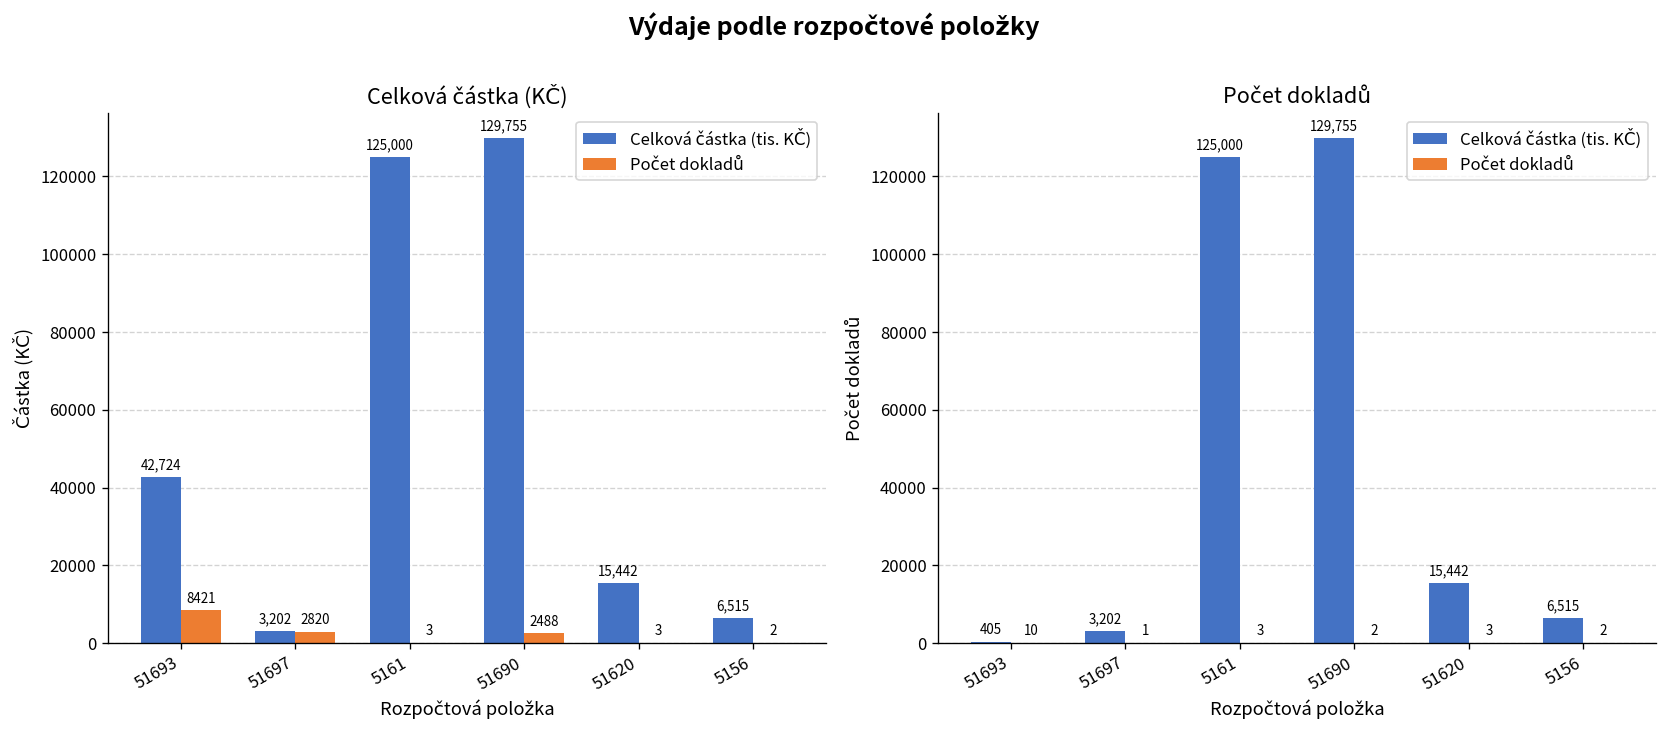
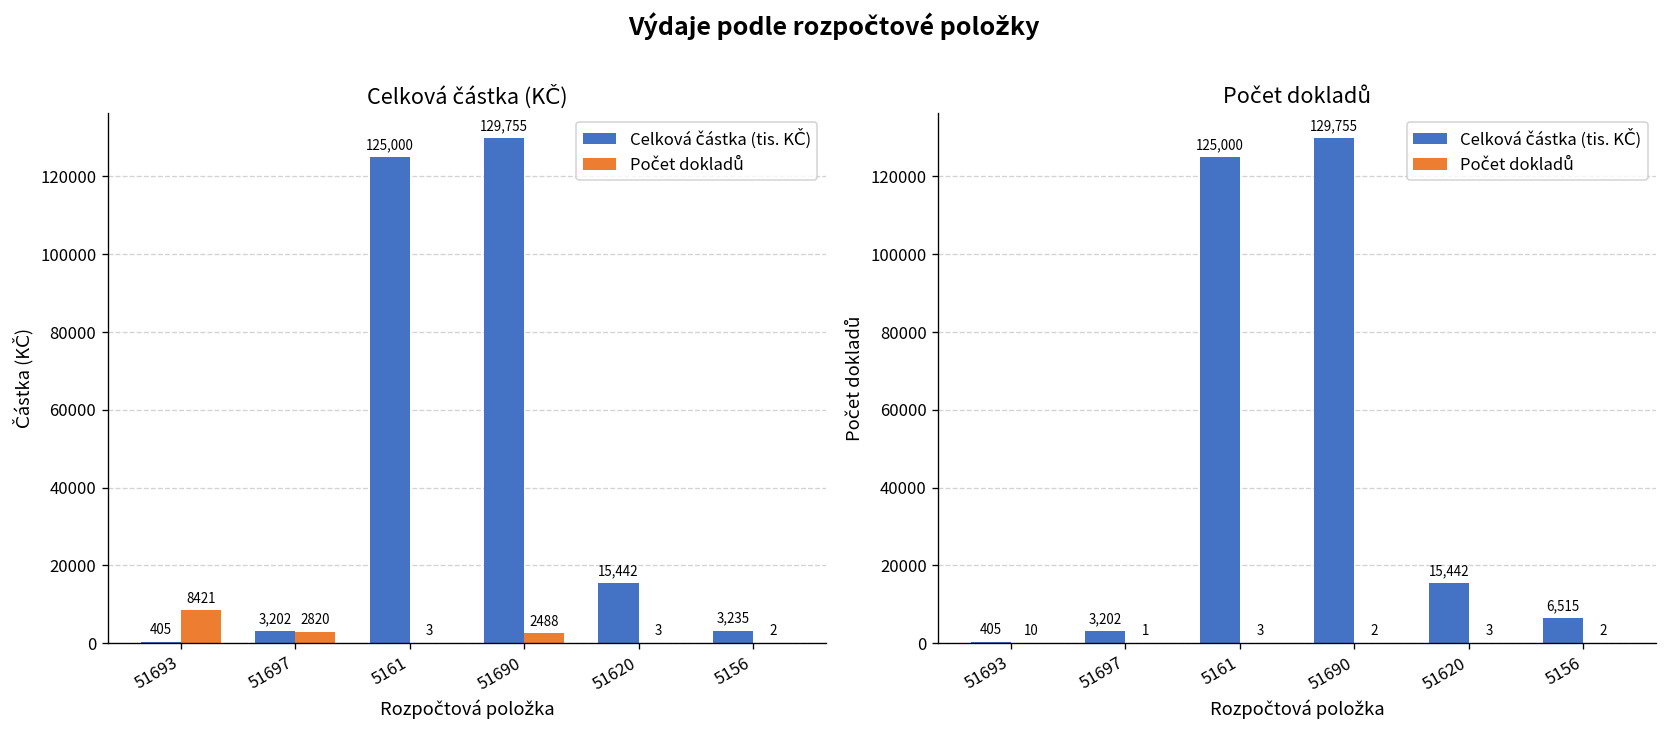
Celková částka (KČ), Celková částka (tis. KČ), 51693: 42,724 -> 405
Celková částka (KČ), Celková částka (tis. KČ), 5156: 6,515 -> 3,235
